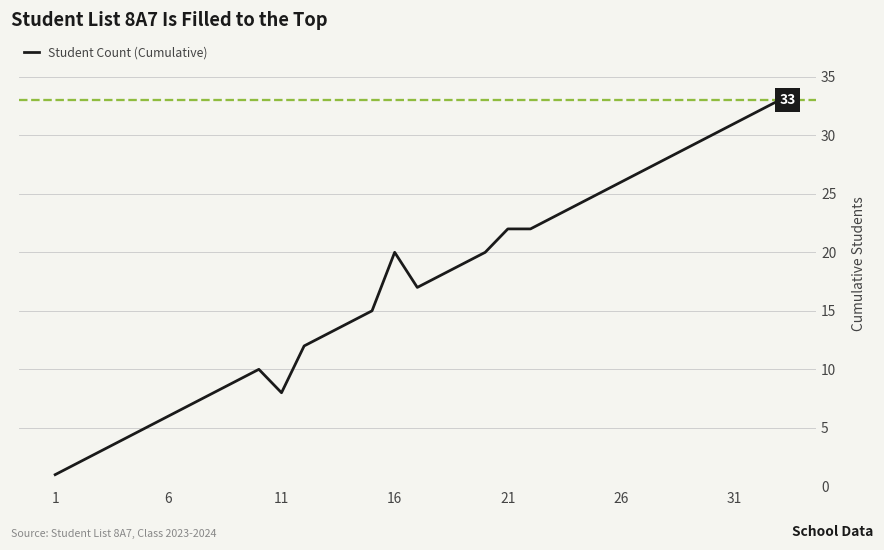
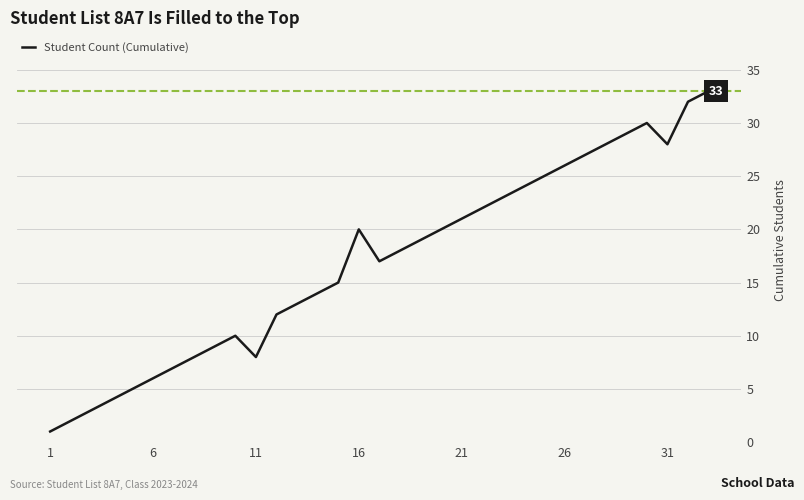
21: 22 -> 21
31: 31 -> 28
